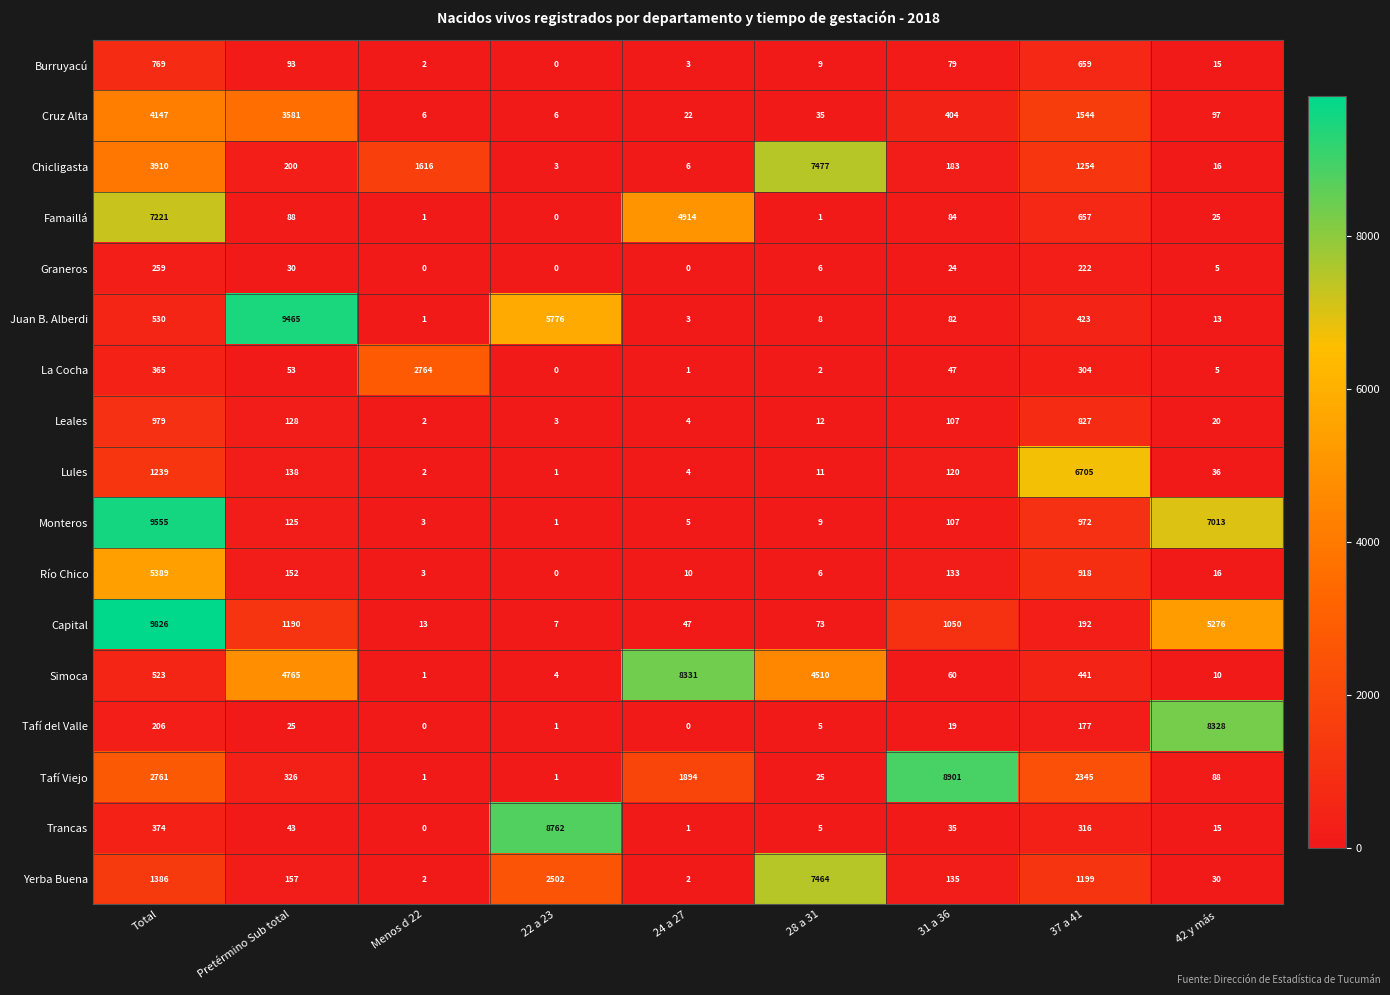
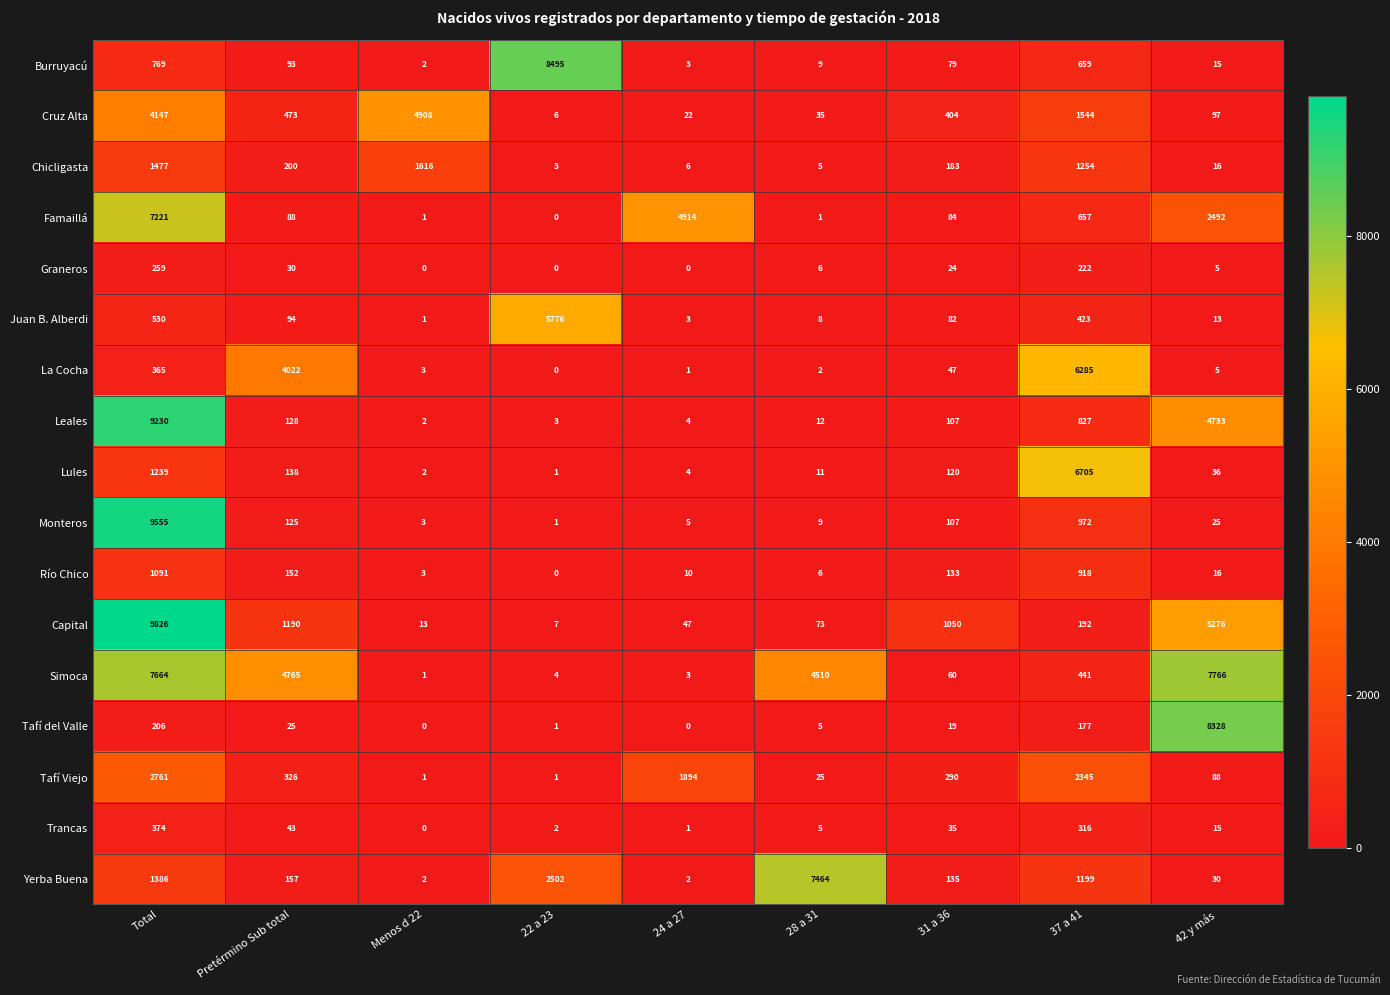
Burruyacú, 22 a 23: 0 -> 8495
Cruz Alta, Pretérmino Sub total: 3581 -> 473
Cruz Alta, Menos d 22: 6 -> 4908
Chicligasta, Total: 3910 -> 1477
Chicligasta, 28 a 31: 7477 -> 5
Famaillá, 42 y más: 25 -> 2492
Juan B. Alberdi, Pretérmino Sub total: 9465 -> 94
La Cocha, Pretérmino Sub total: 53 -> 4022
La Cocha, Menos d 22: 2764 -> 3
La Cocha, 37 a 41: 304 -> 6285
Leales, Total: 979 -> 9230
Leales, 42 y más: 20 -> 4733
Monteros, 42 y más: 7013 -> 25
Río Chico, Total: 5389 -> 1091
Simoca, Total: 523 -> 7664
Simoca, 24 a 27: 8331 -> 3
Simoca, 42 y más: 10 -> 7766
Tafí Viejo, 31 a 36: 8901 -> 290
Trancas, 22 a 23: 8762 -> 2
